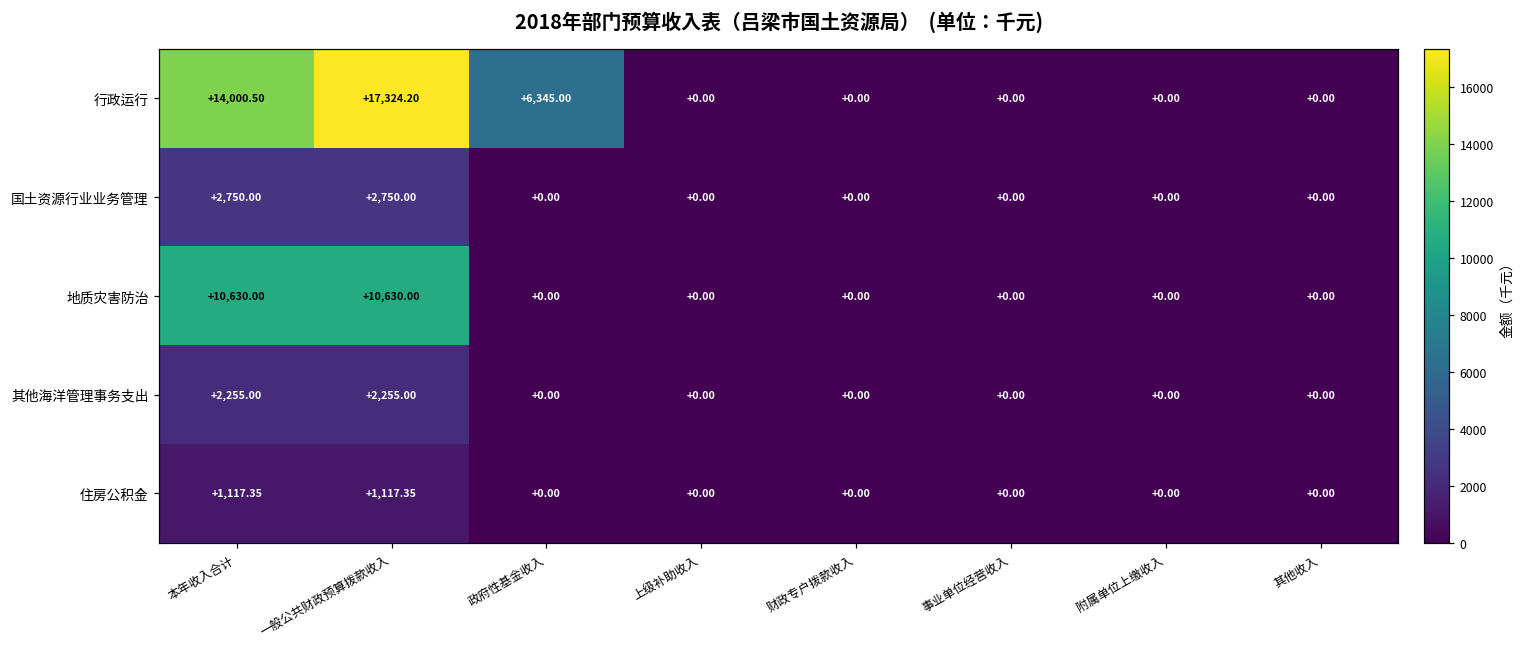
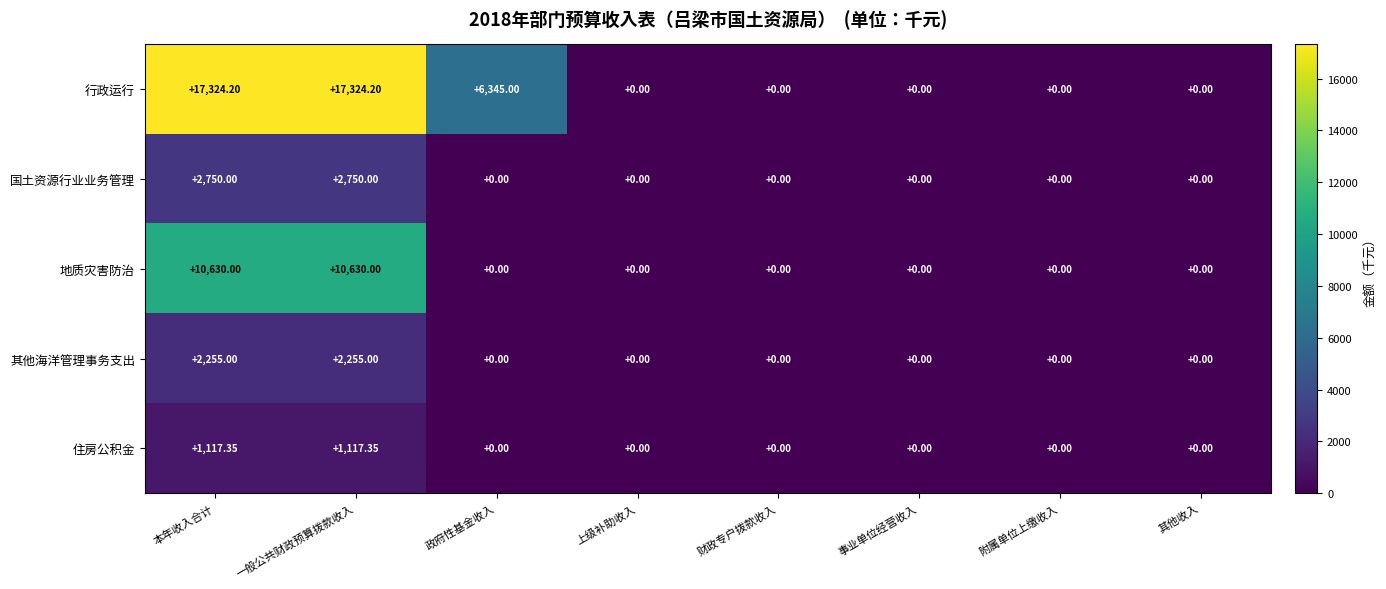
行政运行, 本年收入合计: +14,000.50 -> +17,324.20
